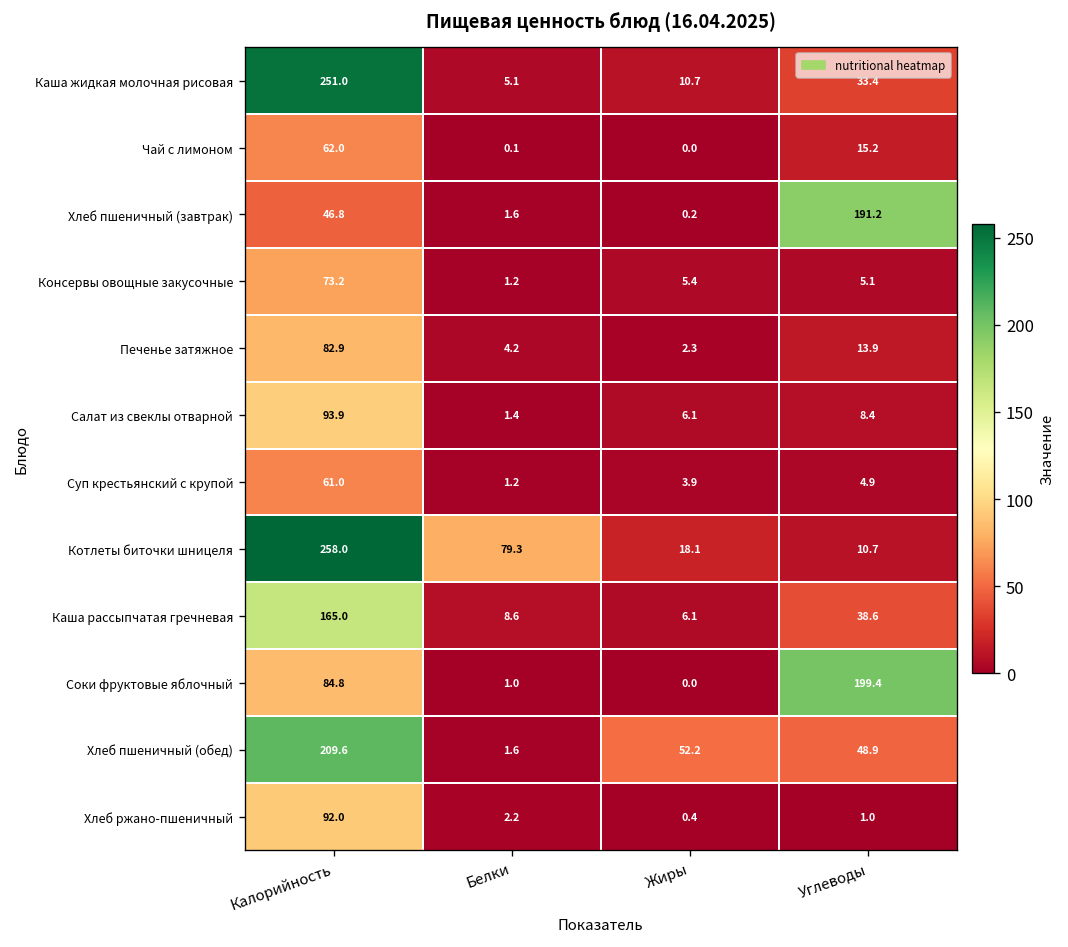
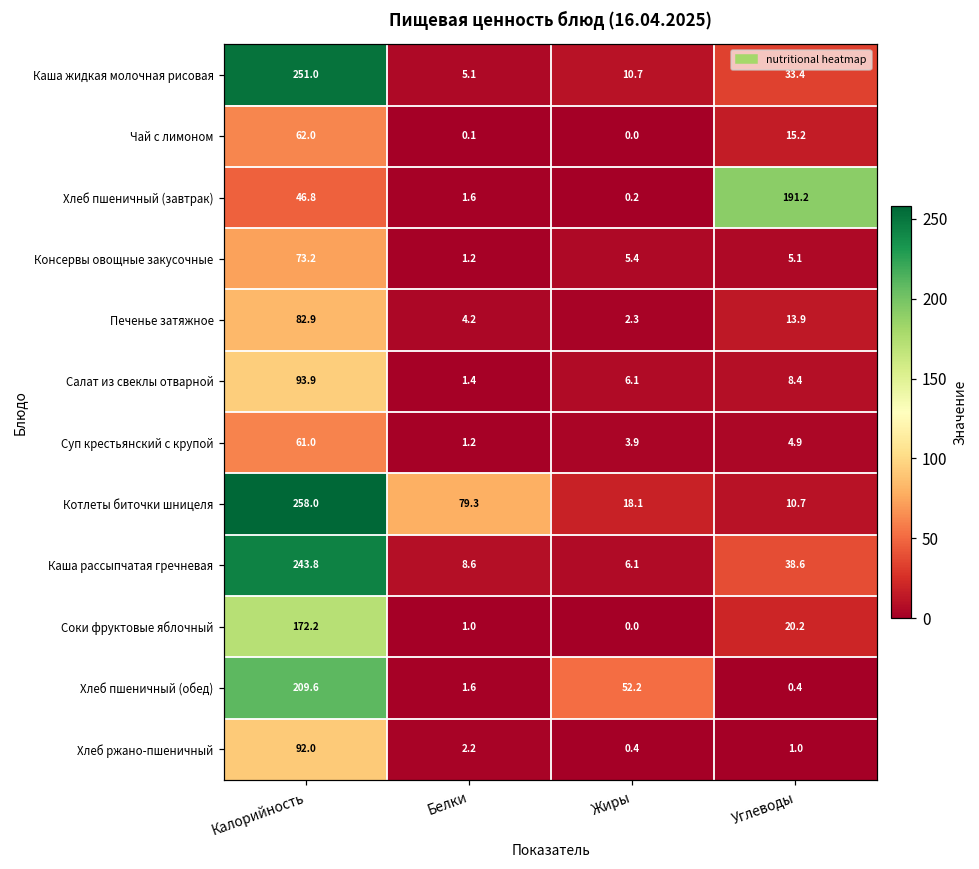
Каша рассыпчатая гречневая, Калорийность: 165.0 -> 243.8
Соки фруктовые яблочный, Калорийность: 84.8 -> 172.2
Соки фруктовые яблочный, Углеводы: 199.4 -> 20.2
Хлеб пшеничный (обед), Углеводы: 48.9 -> 0.4
